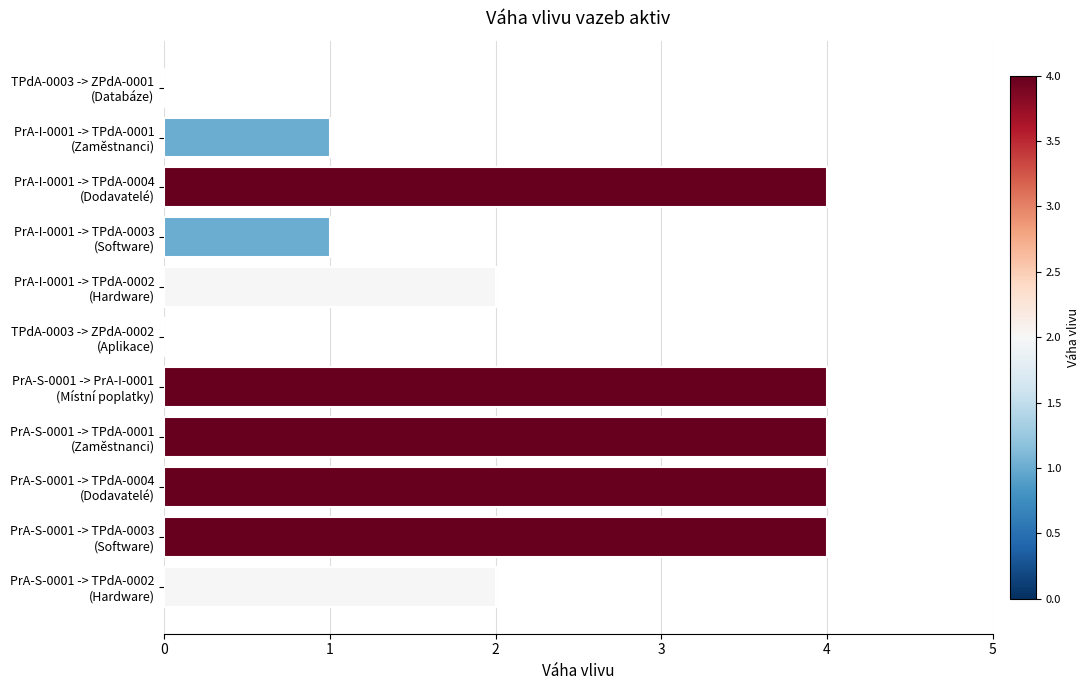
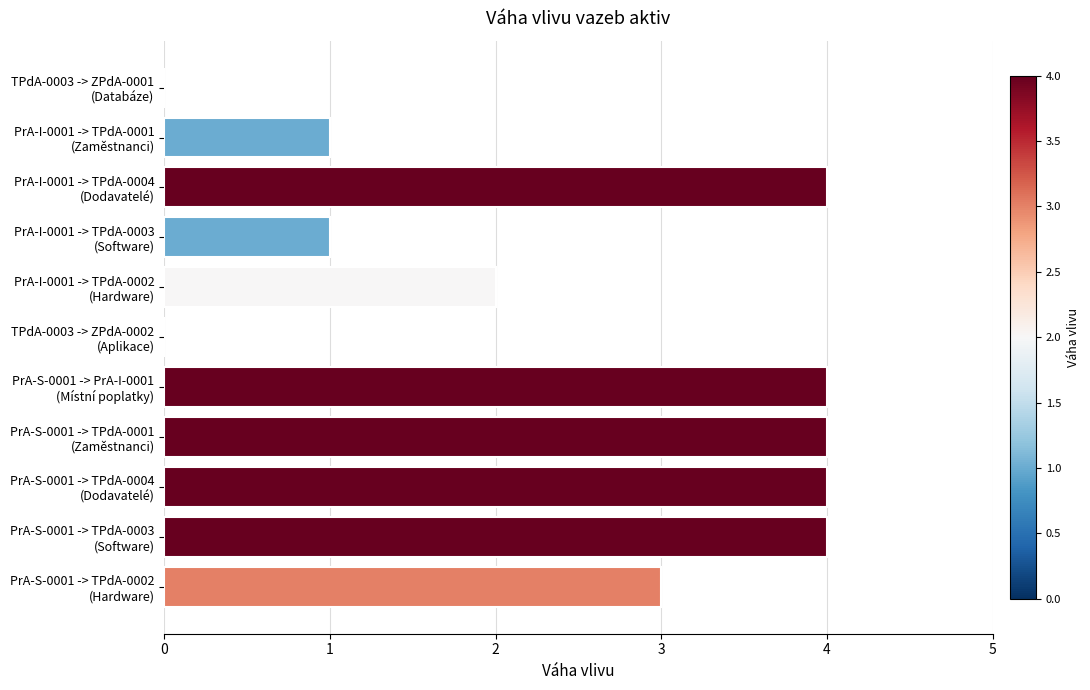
PrA-S-0001 -> TPdA-0002 (Hardware): 2 -> 3
